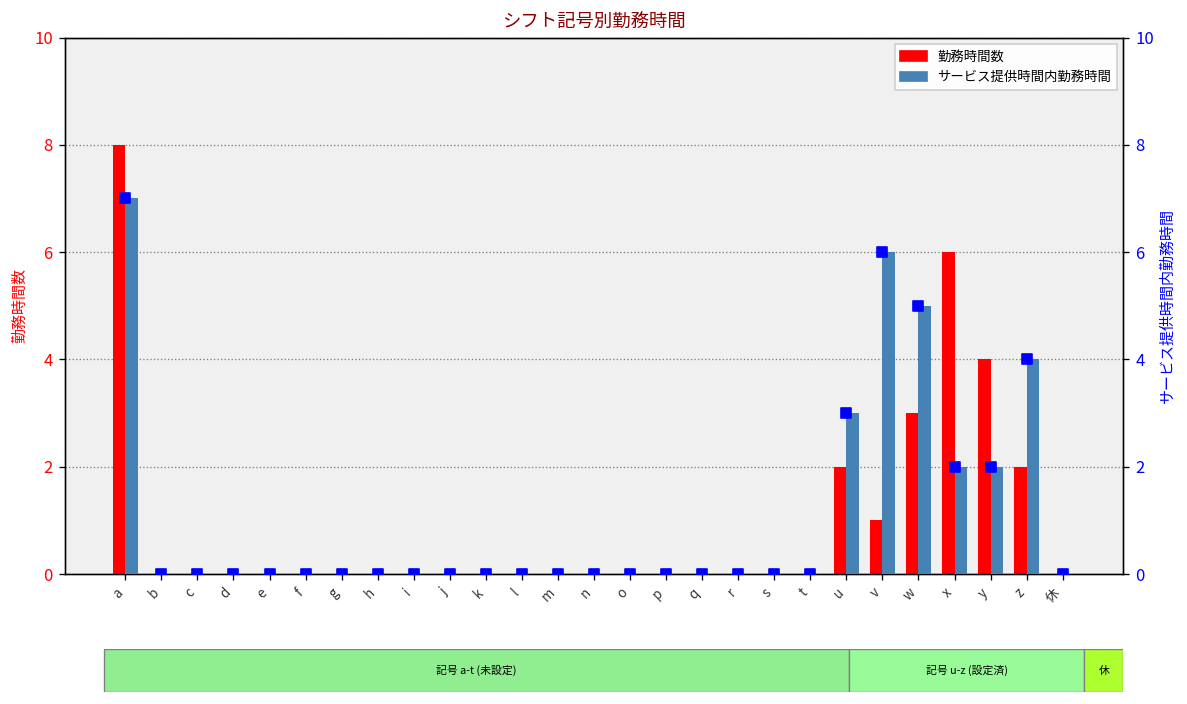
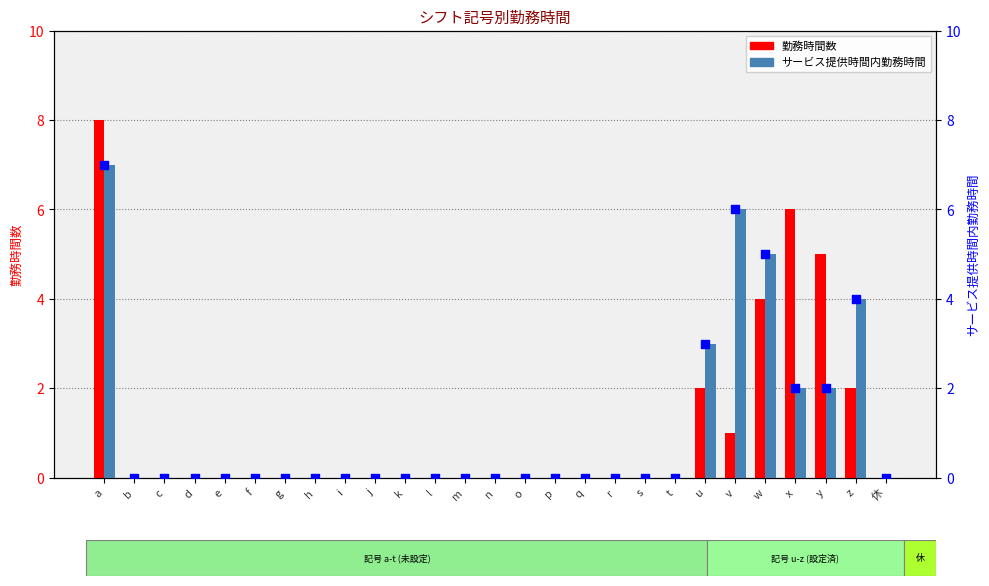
勤務時間数, w: 3 -> 4
勤務時間数, y: 4 -> 5
